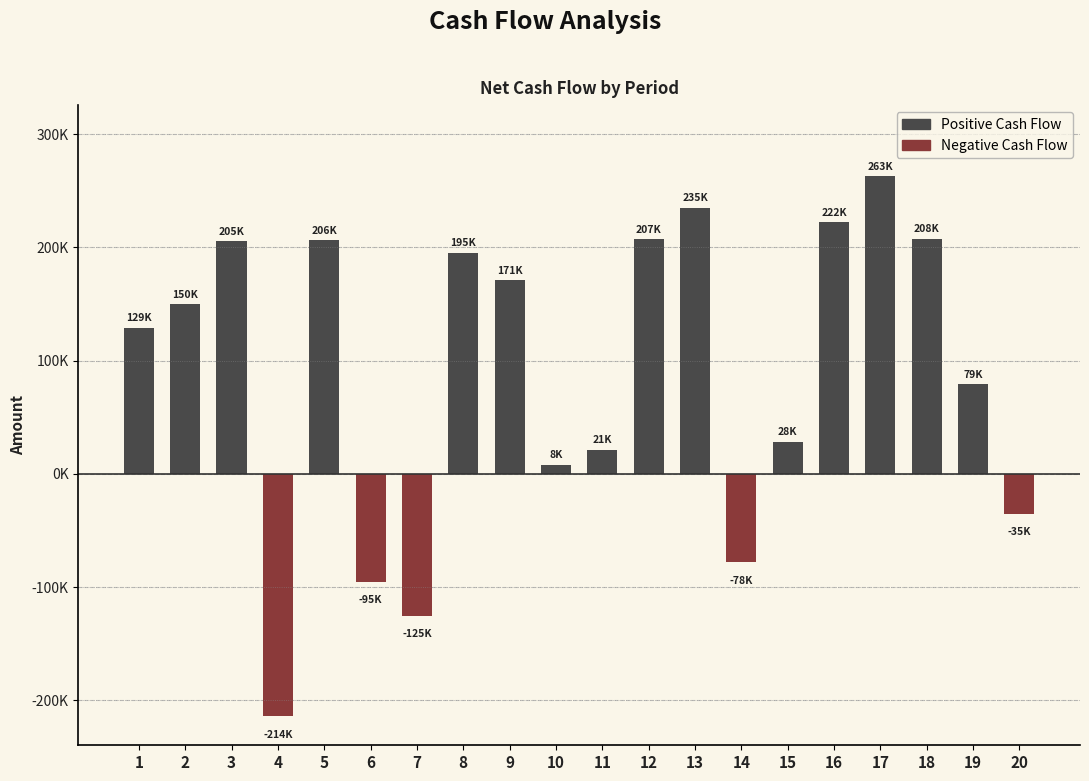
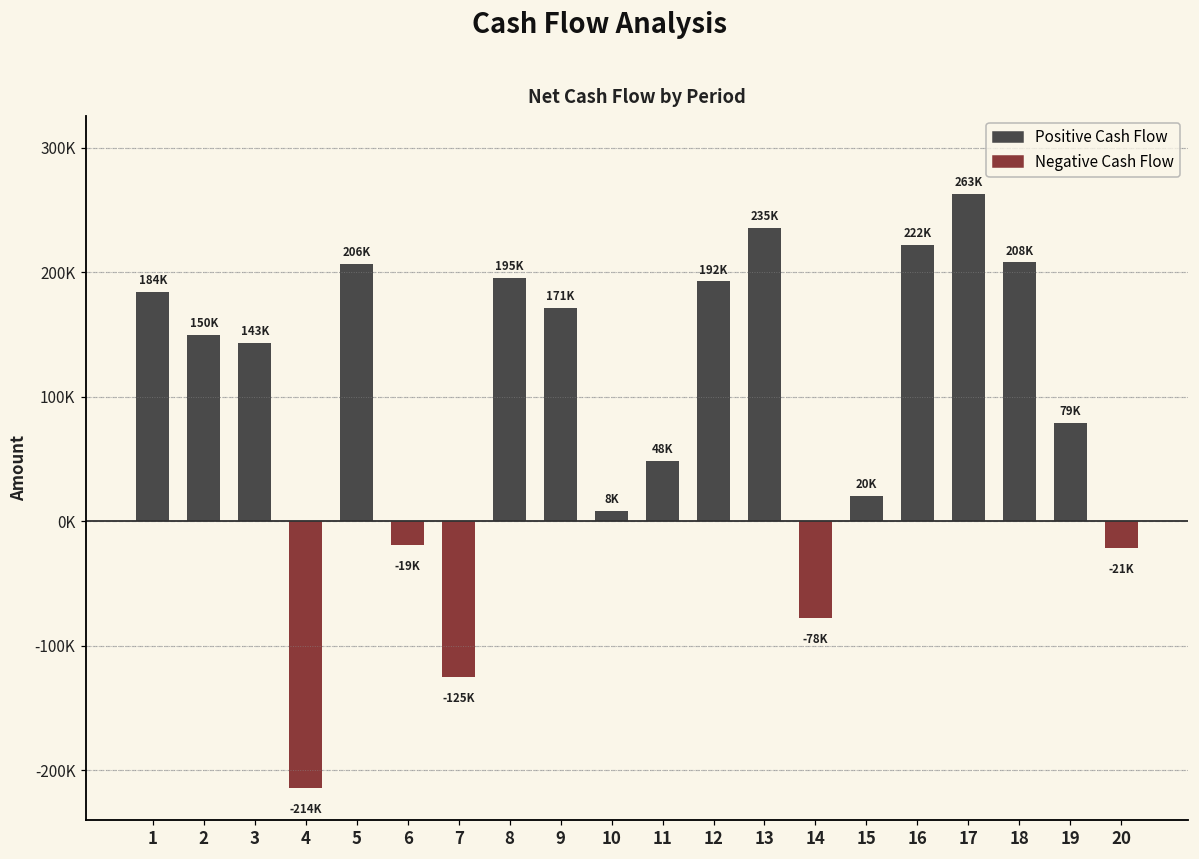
1: 129K -> 184K
3: 205K -> 143K
6: -95K -> -19K
11: 21K -> 48K
12: 207K -> 192K
15: 28K -> 20K
20: -35K -> -21K
